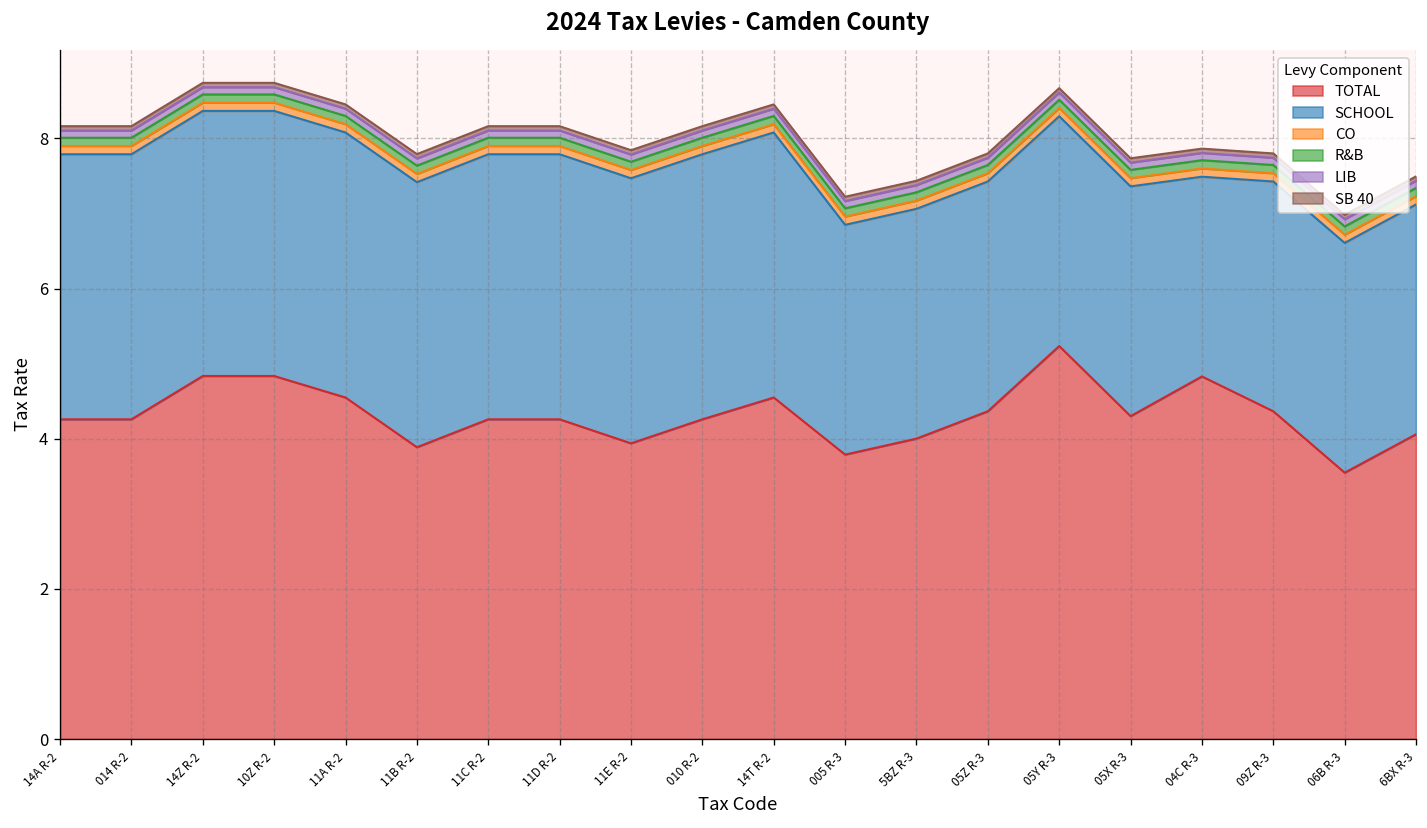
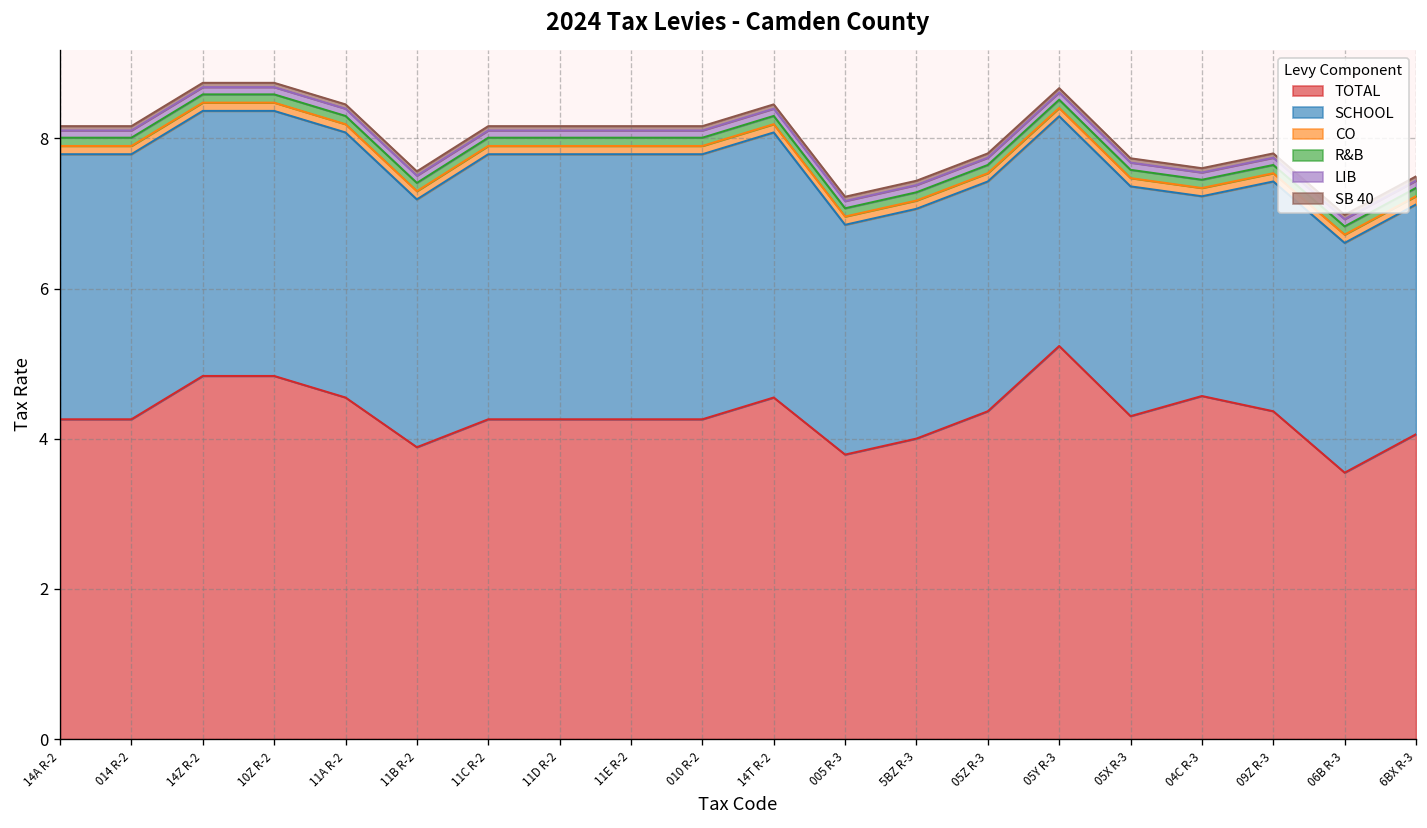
SCHOOL, 11B R-2: 3.5 -> 3.3
TOTAL, 11E R-2: 3.9 -> 4.3
TOTAL, 04C R-3: 4.8 -> 4.6
